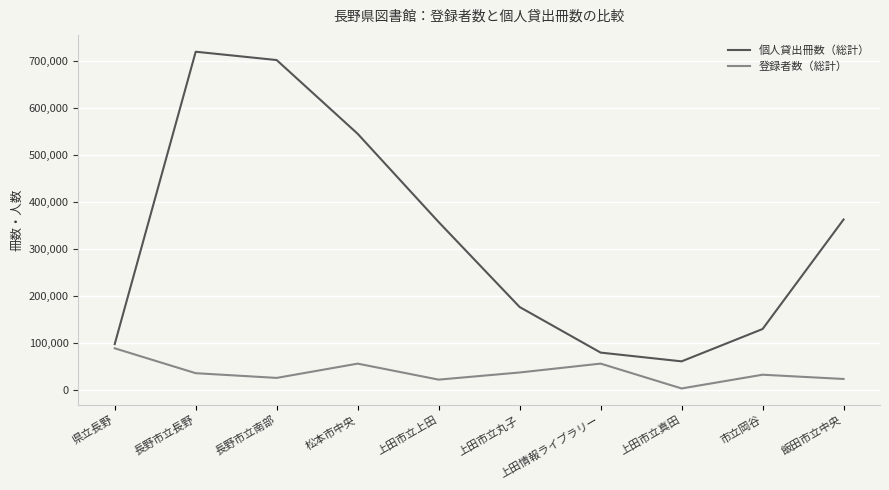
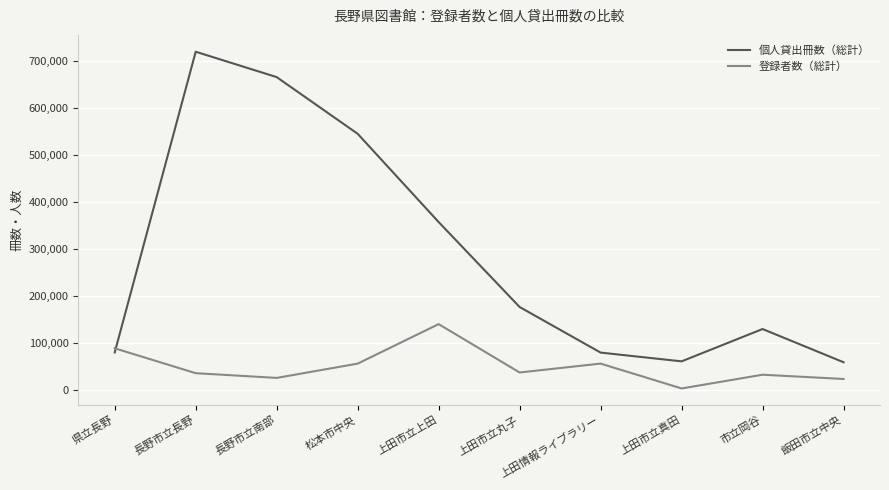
個人貸出冊数（総計）, 県立長野: 100,000 -> 80,000
個人貸出冊数（総計）, 長野市立南部: 700,000 -> 670,000
登録者数（総計）, 上田市立上田: 20,000 -> 140,000
個人貸出冊数（総計）, 飯田市立中央: 360,000 -> 60,000
